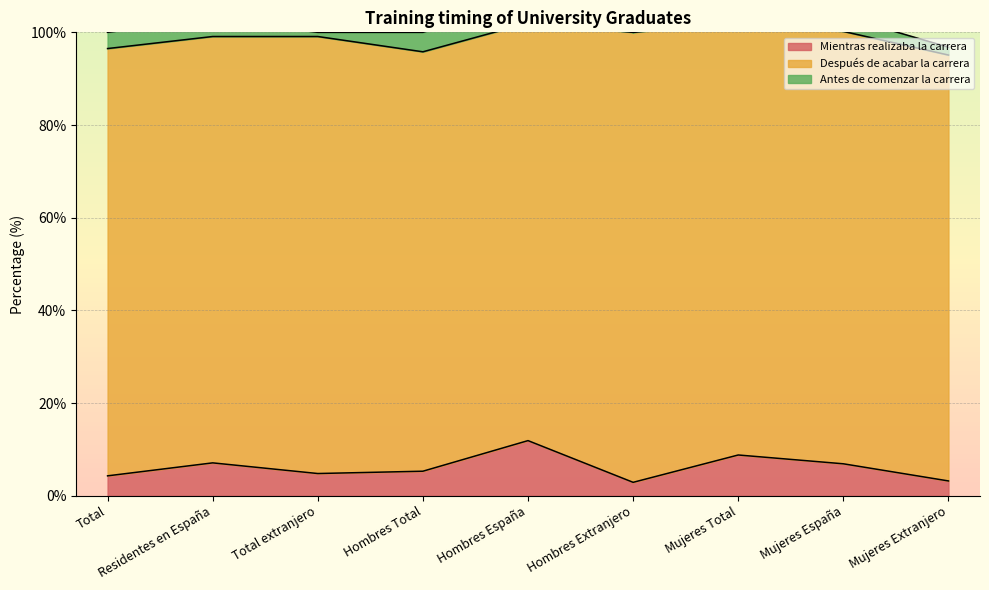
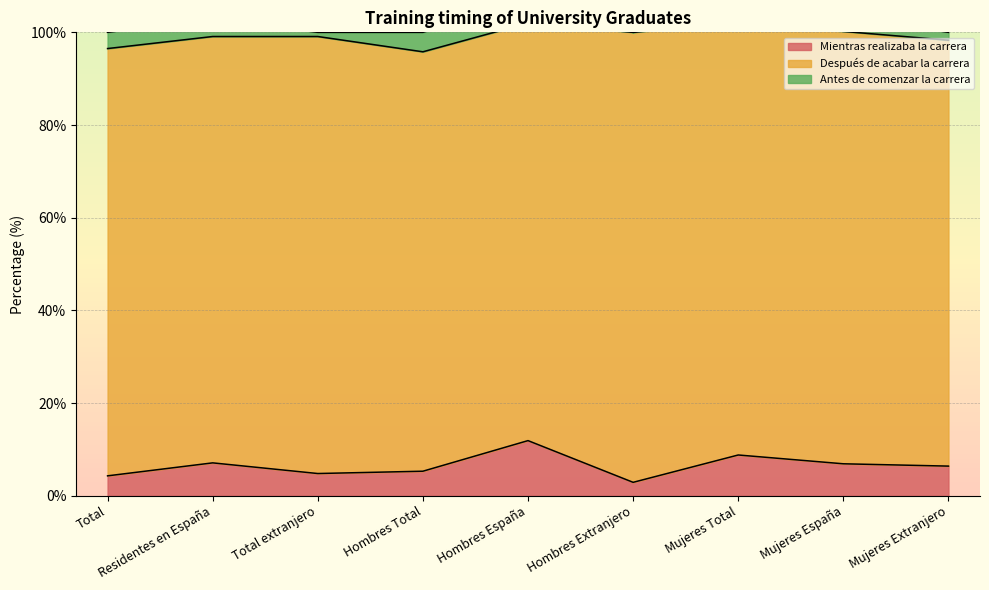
Mientras realizaba la carrera, Mujeres Extranjero: 3% -> 6%
